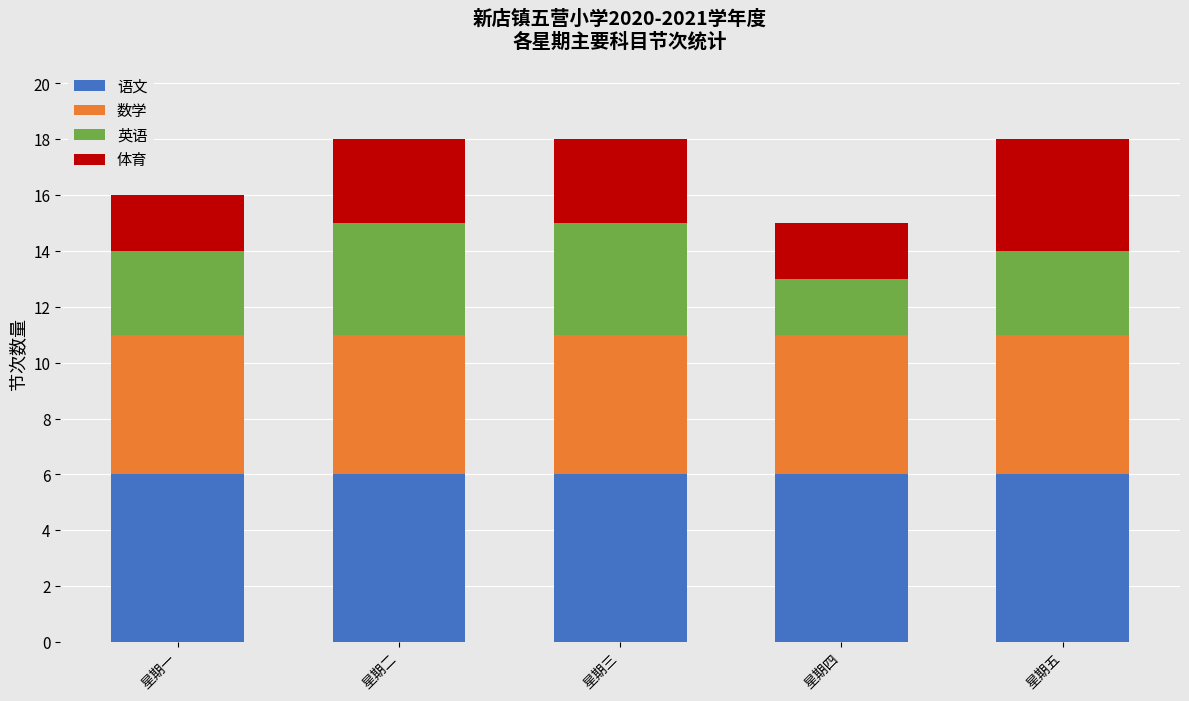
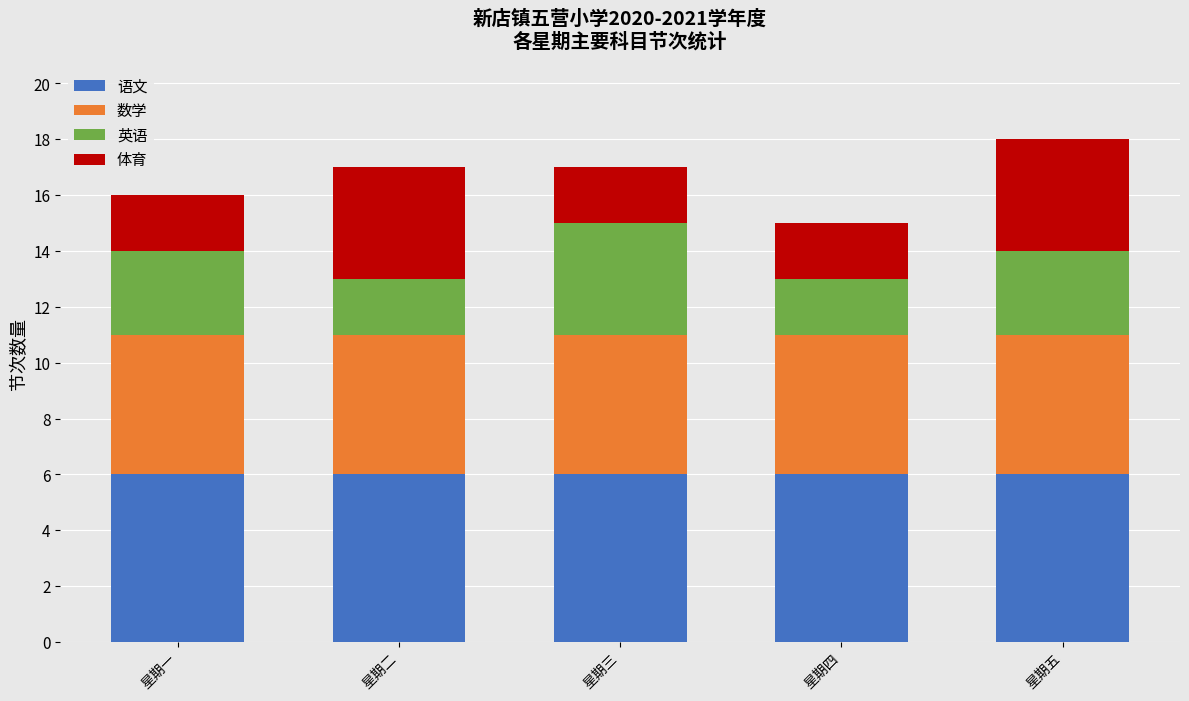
英语, 星期二: 4 -> 2
体育, 星期二: 3 -> 4
体育, 星期三: 3 -> 2
